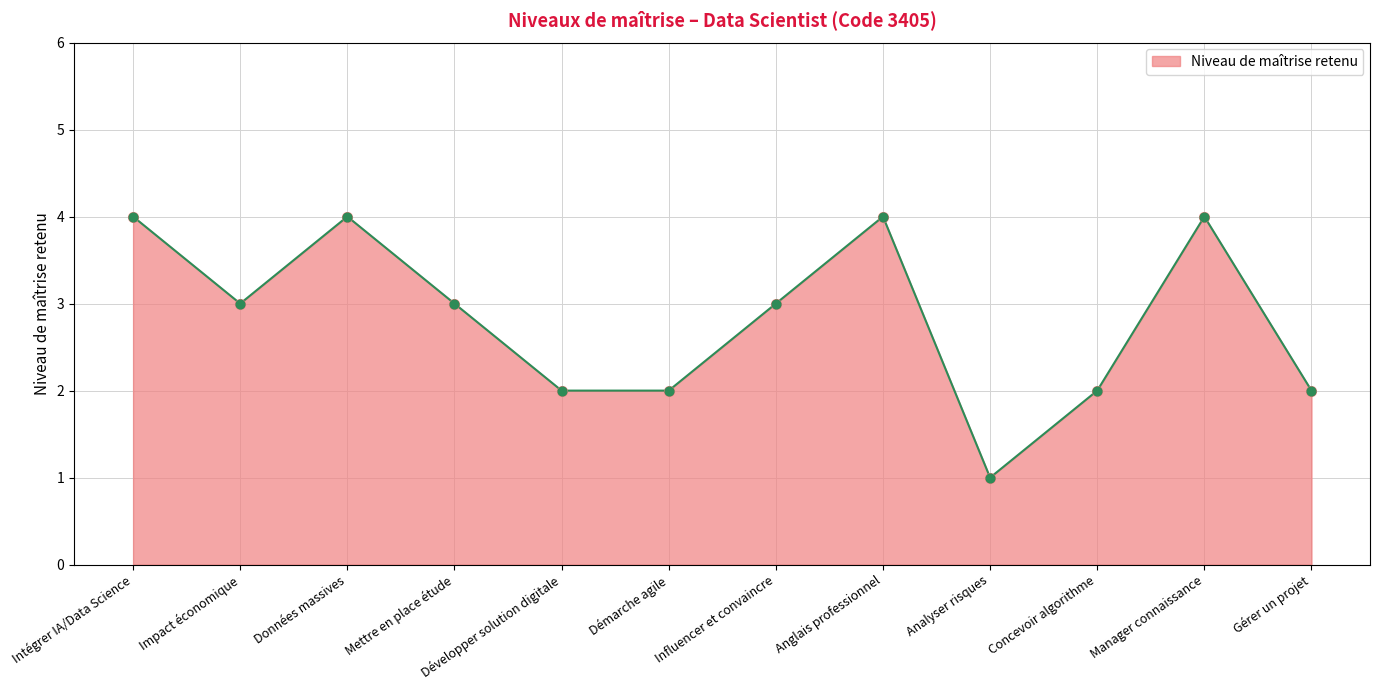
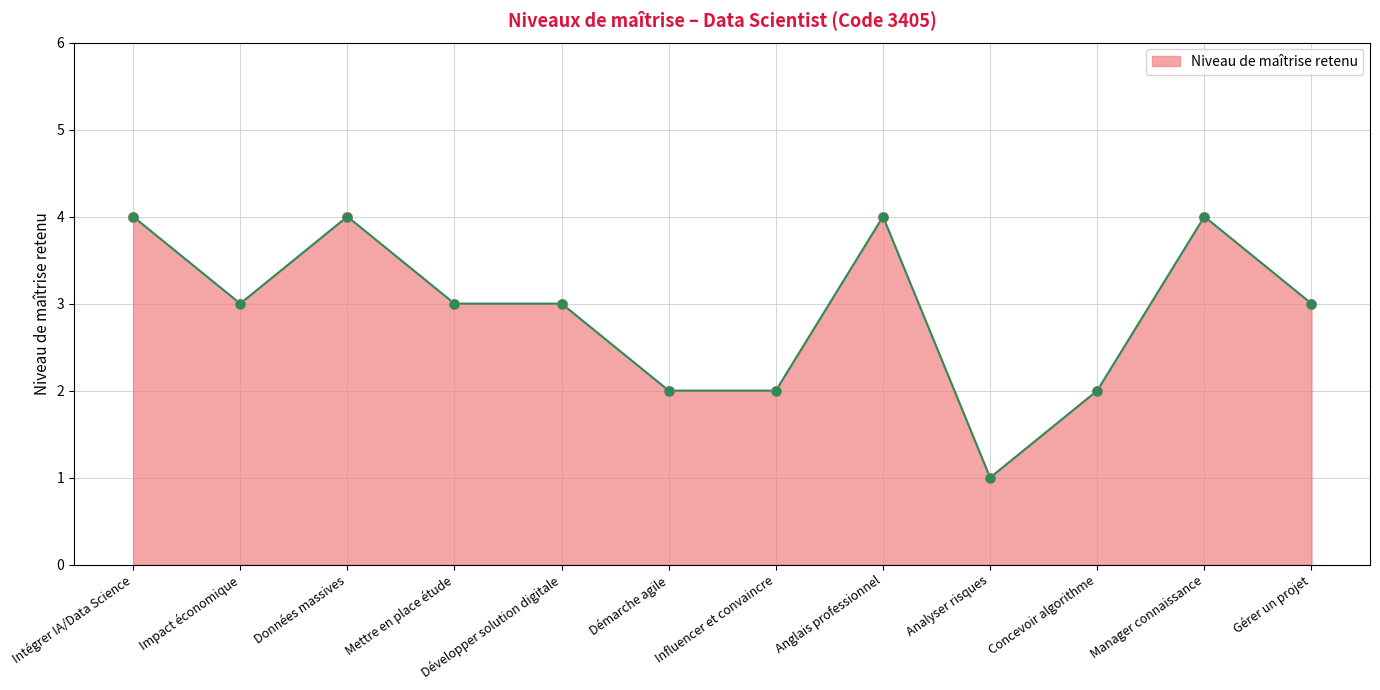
Développer solution digitale: 2 -> 3
Influencer et convaincre: 3 -> 2
Gérer un projet: 2 -> 3
